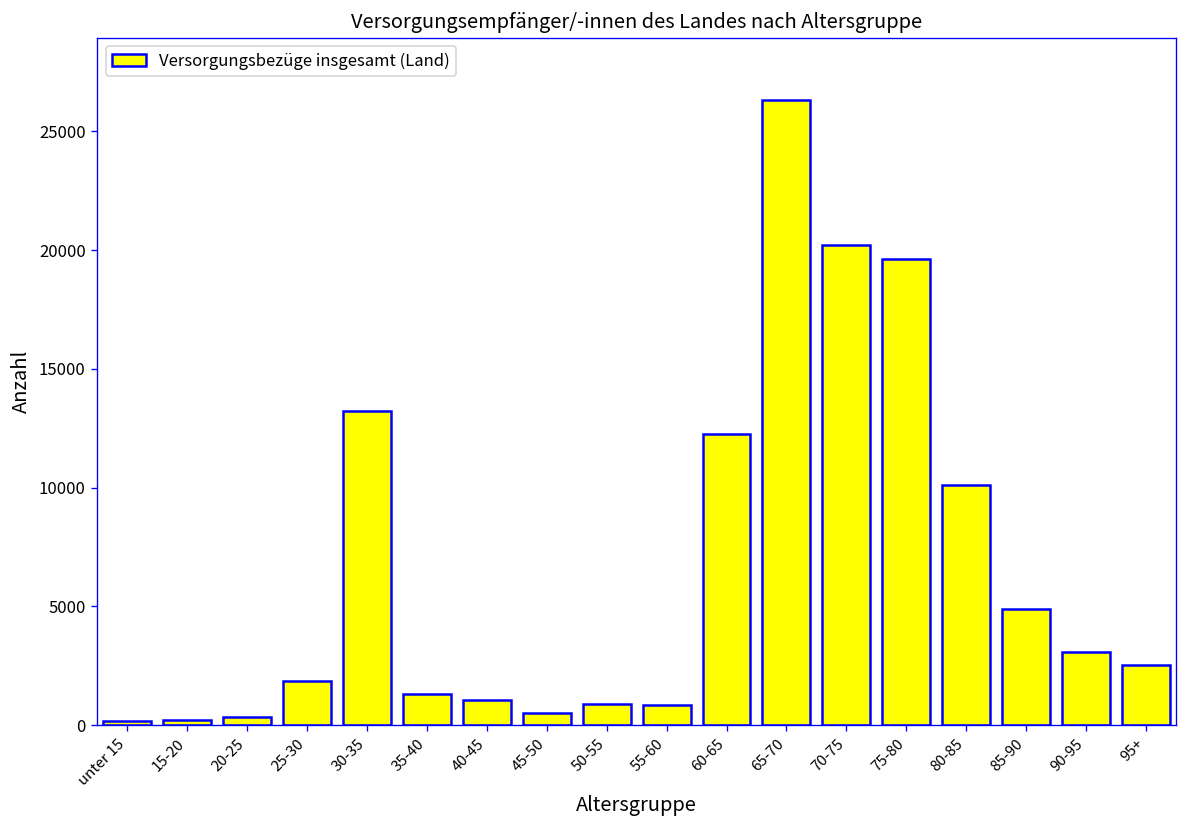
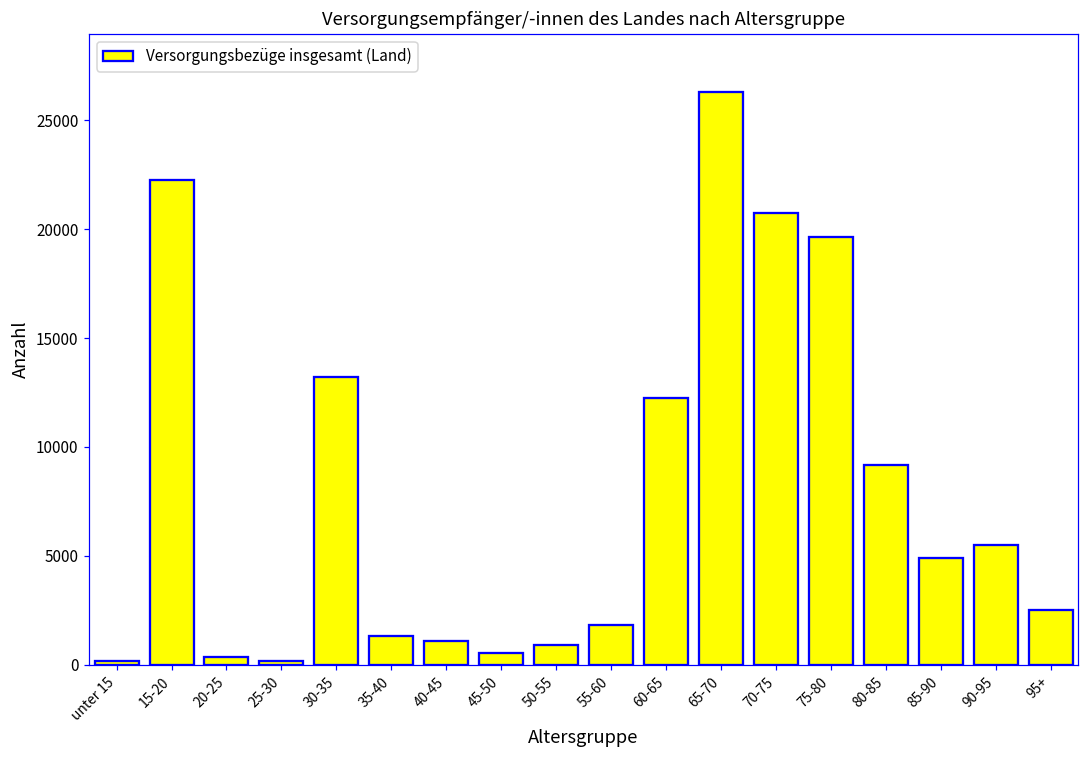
15-20: 200 -> 22300
25-30: 1900 -> 200
55-60: 900 -> 1800
70-75: 20200 -> 20700
80-85: 10100 -> 9200
90-95: 3100 -> 5500
